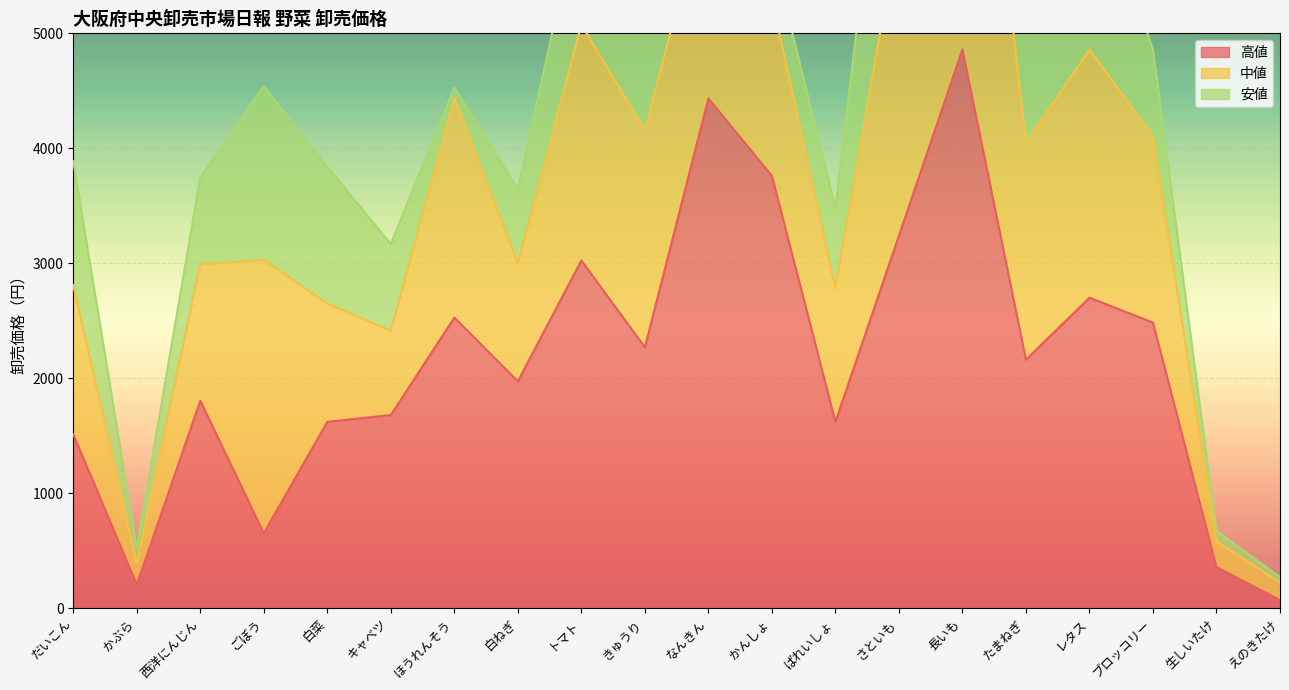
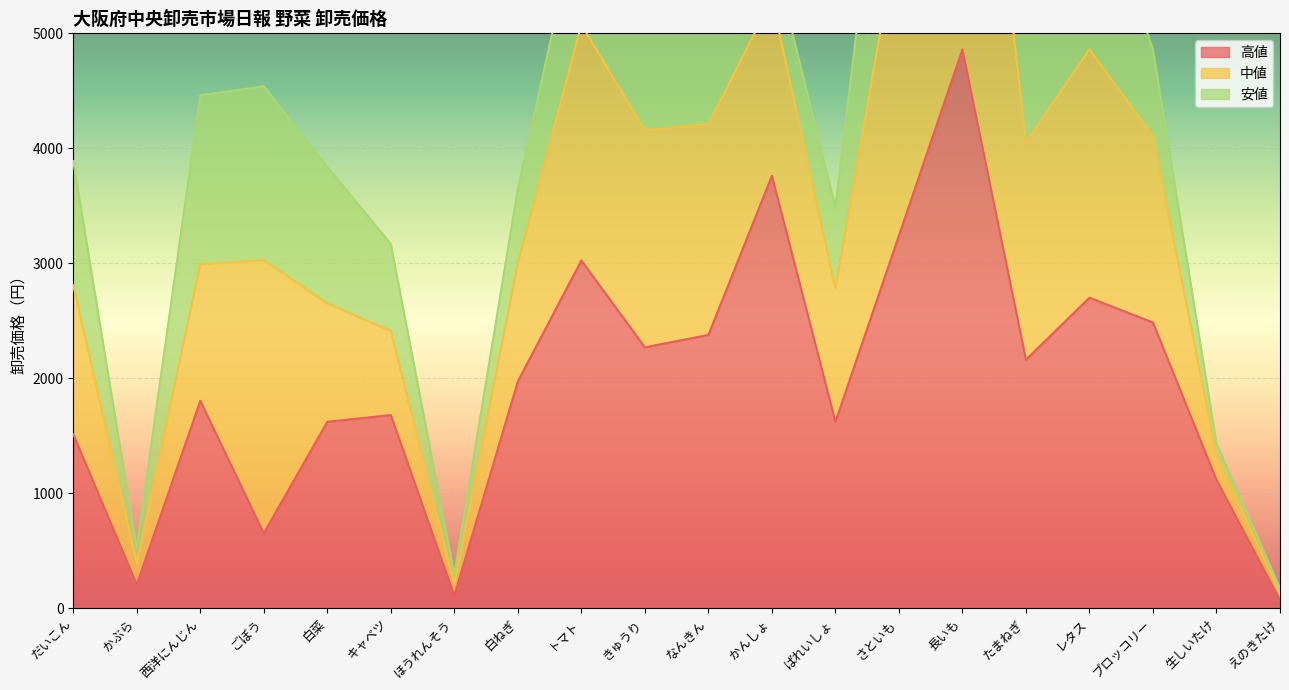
安値, 西洋にんじん: 760 -> 1470
高値, ほうれんそう: 2530 -> 110
中値, ほうれんそう: 1910 -> 100
高値, なんきん: 4430 -> 2380
高値, 生しいたけ: 360 -> 1120
中値, えのきたけ: 150 -> 60
